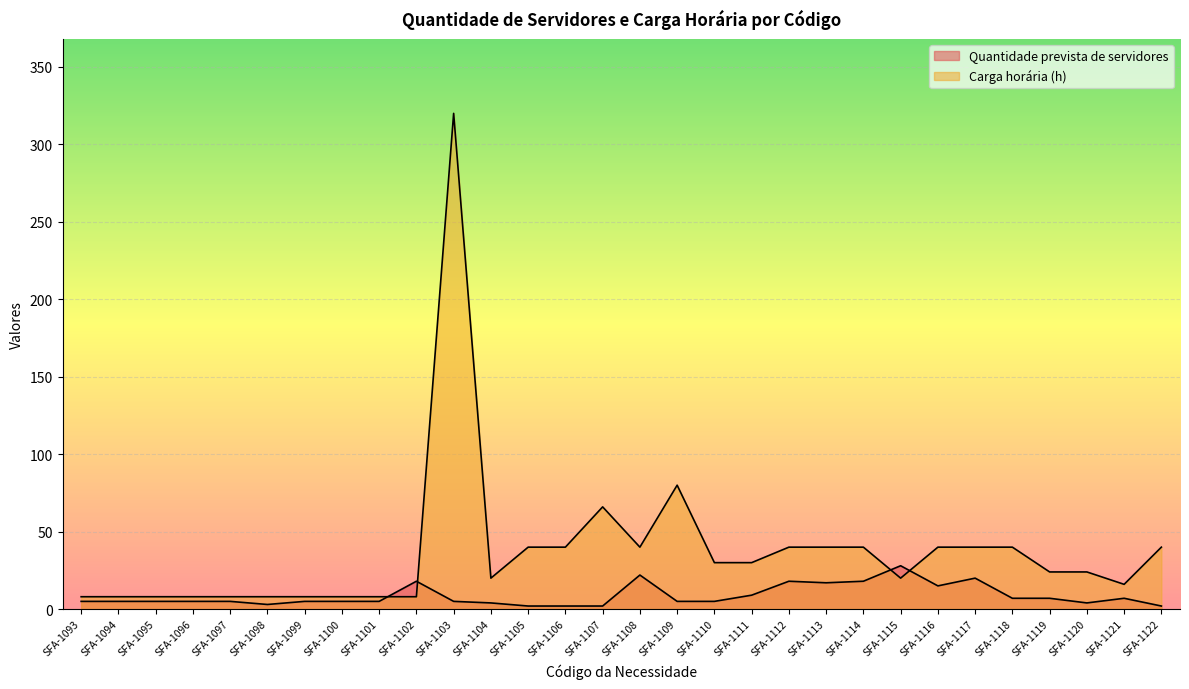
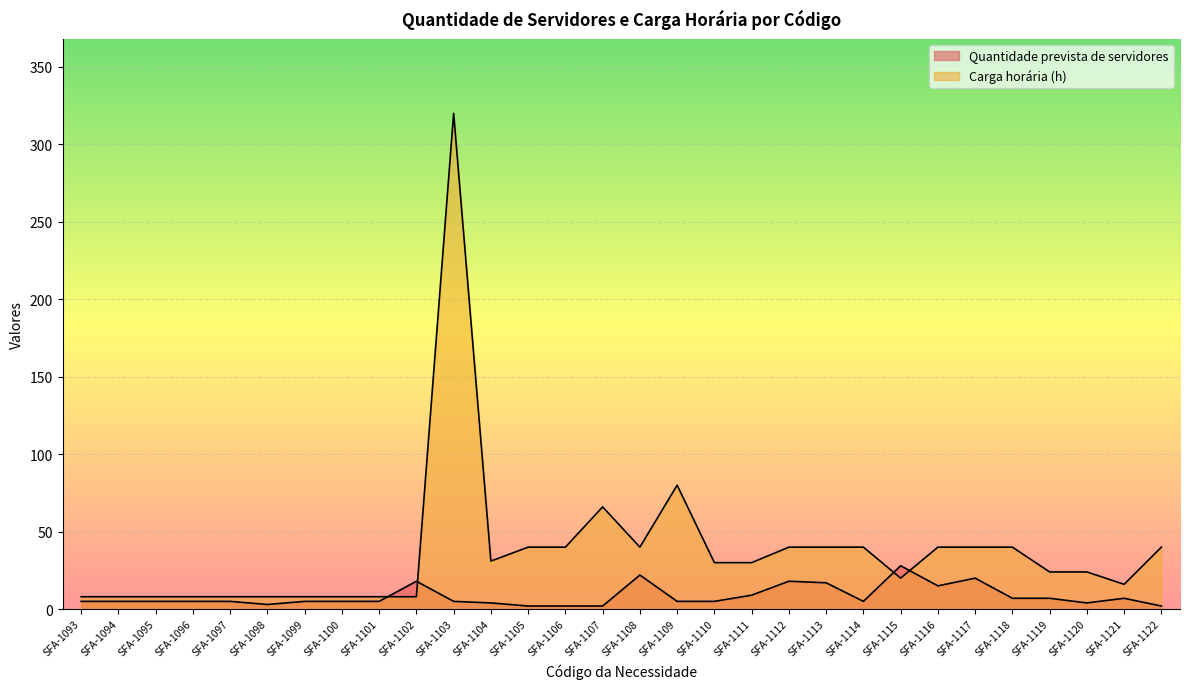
Carga horária (h), SFA-1104: 20 -> 31
Quantidade prevista de servidores, SFA-1114: 18 -> 5
